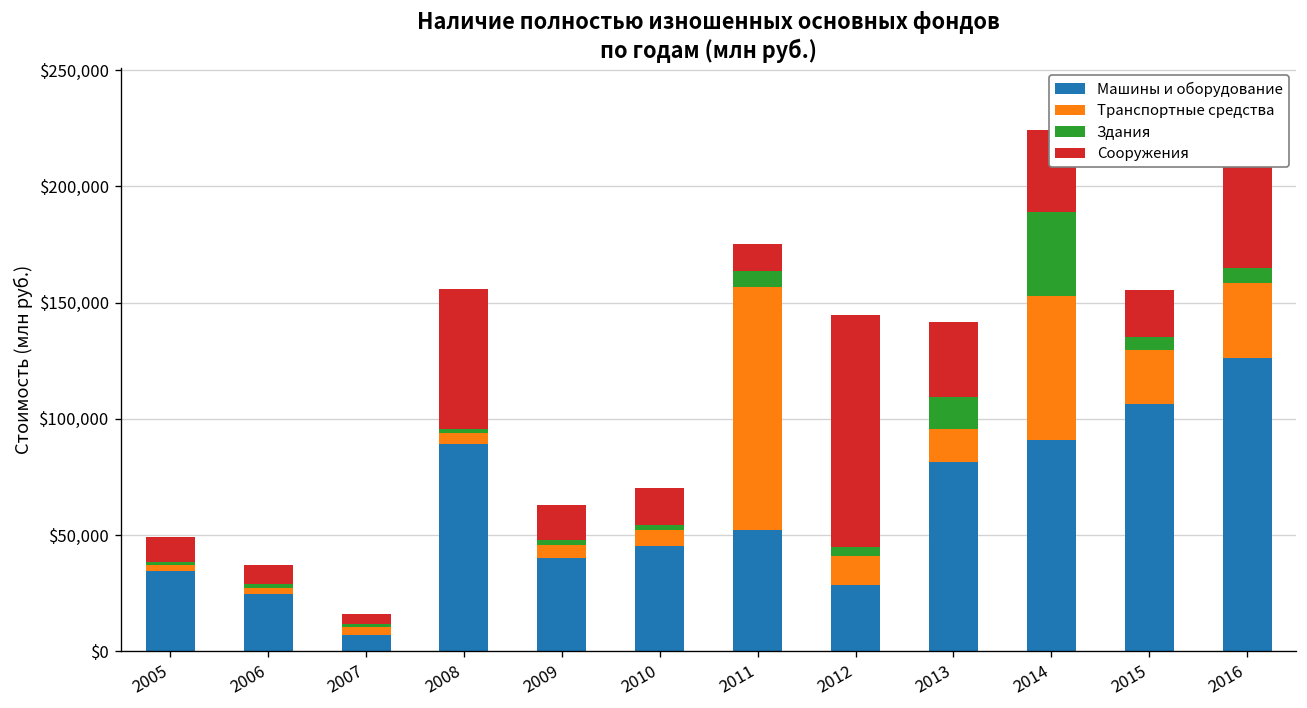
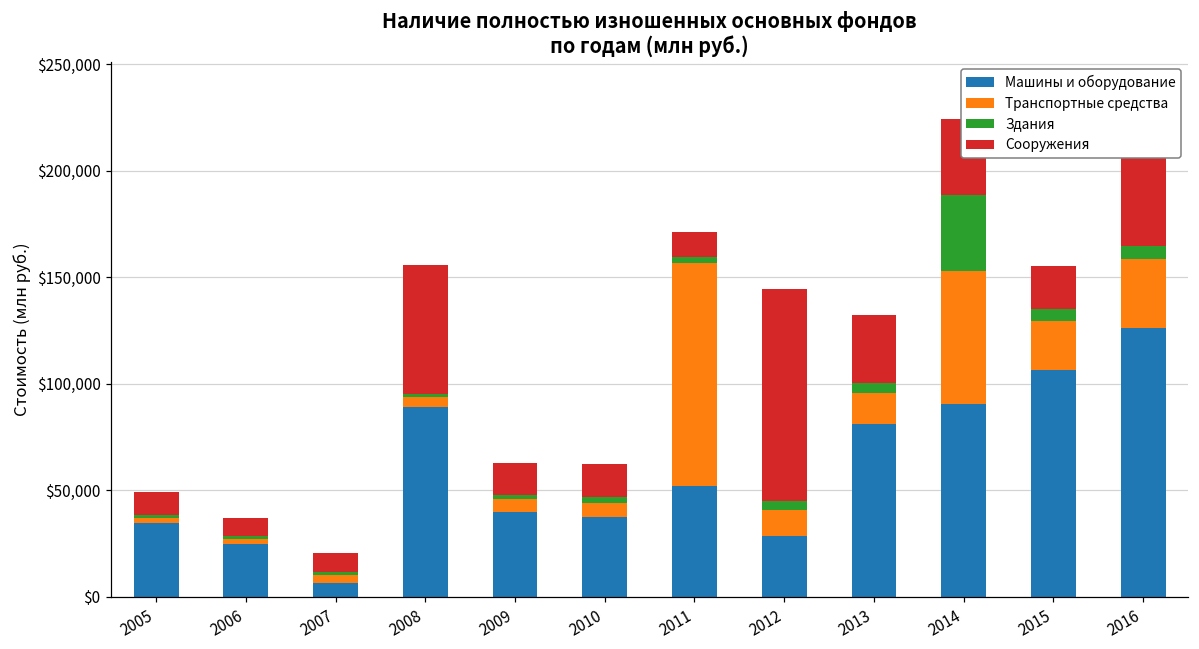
Сооружения, 2007: $4,000 -> $9,000
Машины и оборудование, 2010: $45,000 -> $37,000
Здания, 2011: $7,000 -> $3,000
Здания, 2013: $14,000 -> $5,000
